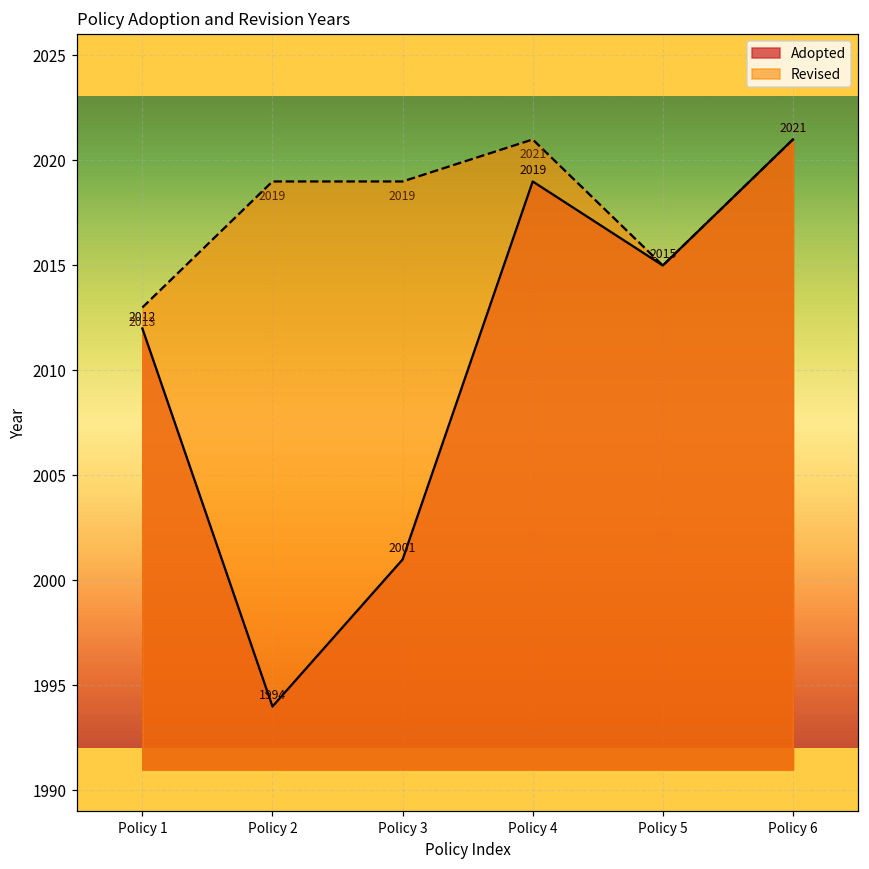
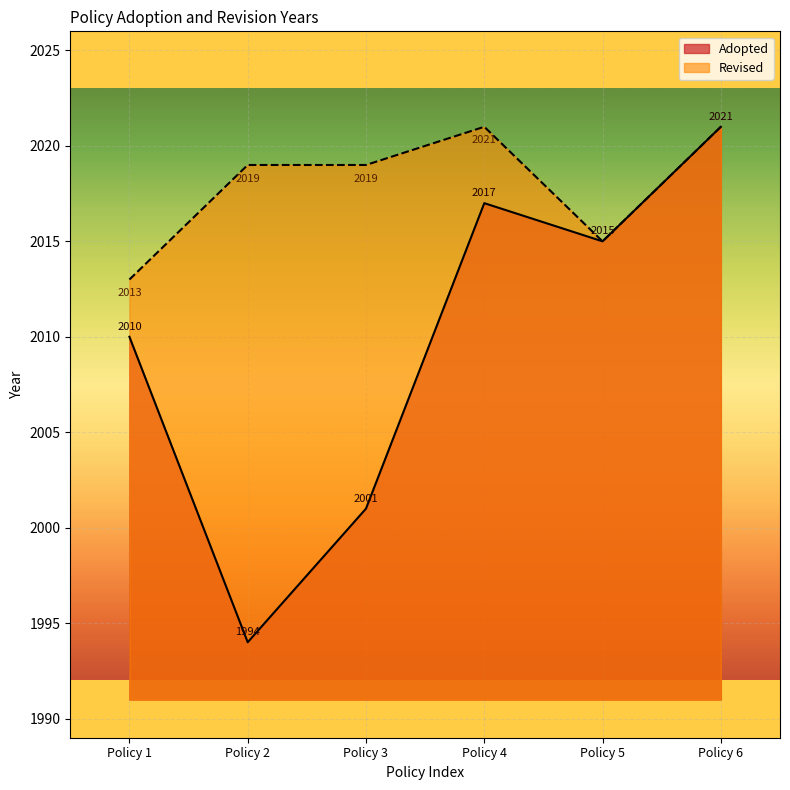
Adopted, Policy 1: 2012 -> 2010
Adopted, Policy 4: 2019 -> 2017
